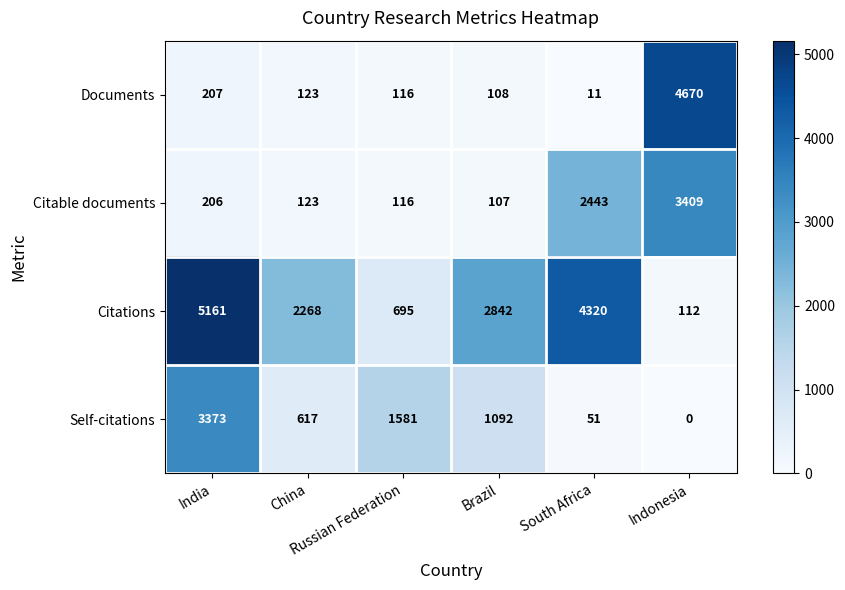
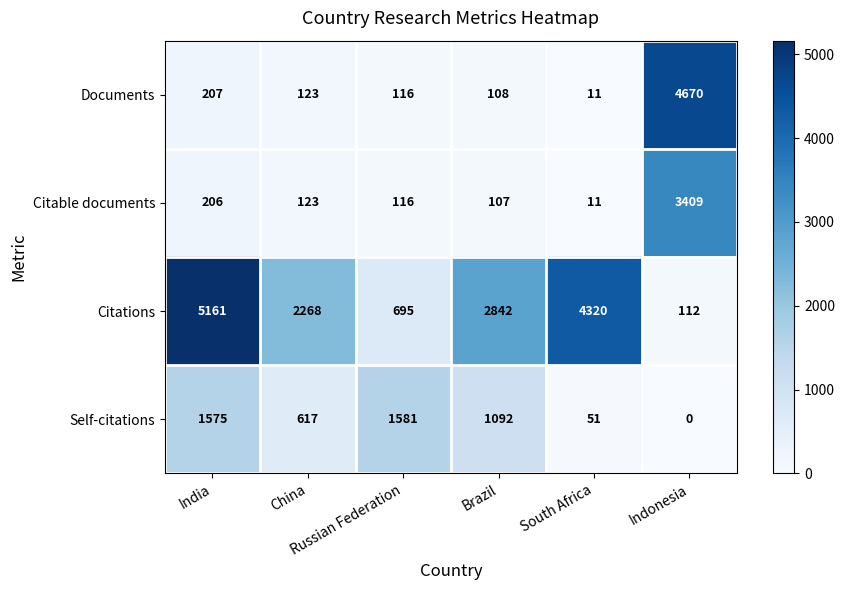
Citable documents, South Africa: 2443 -> 11
Self-citations, India: 3373 -> 1575
